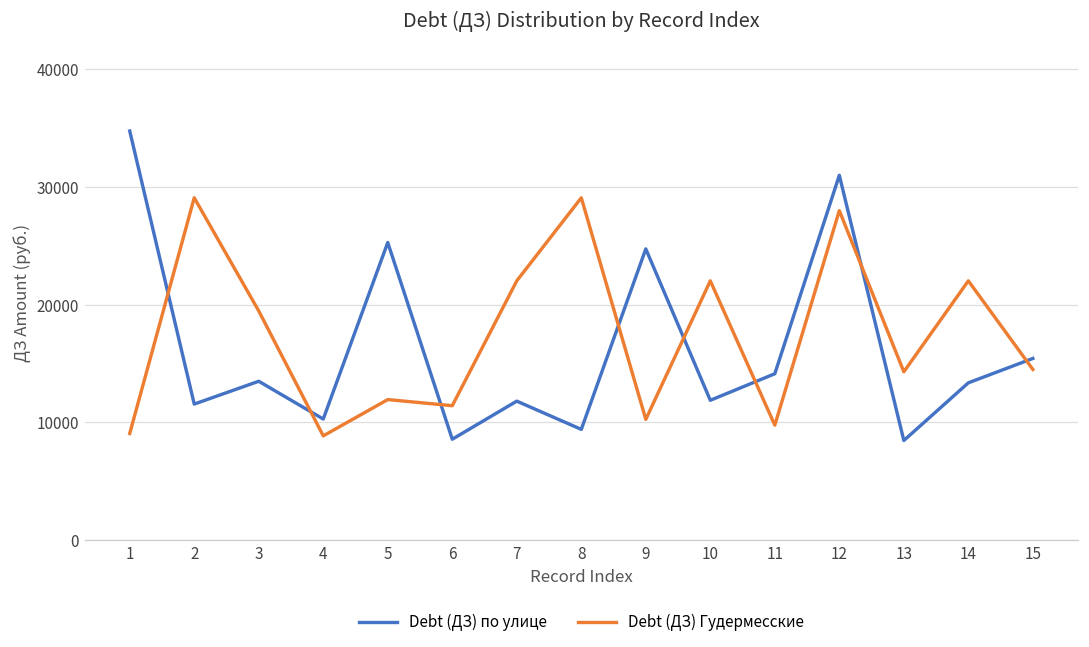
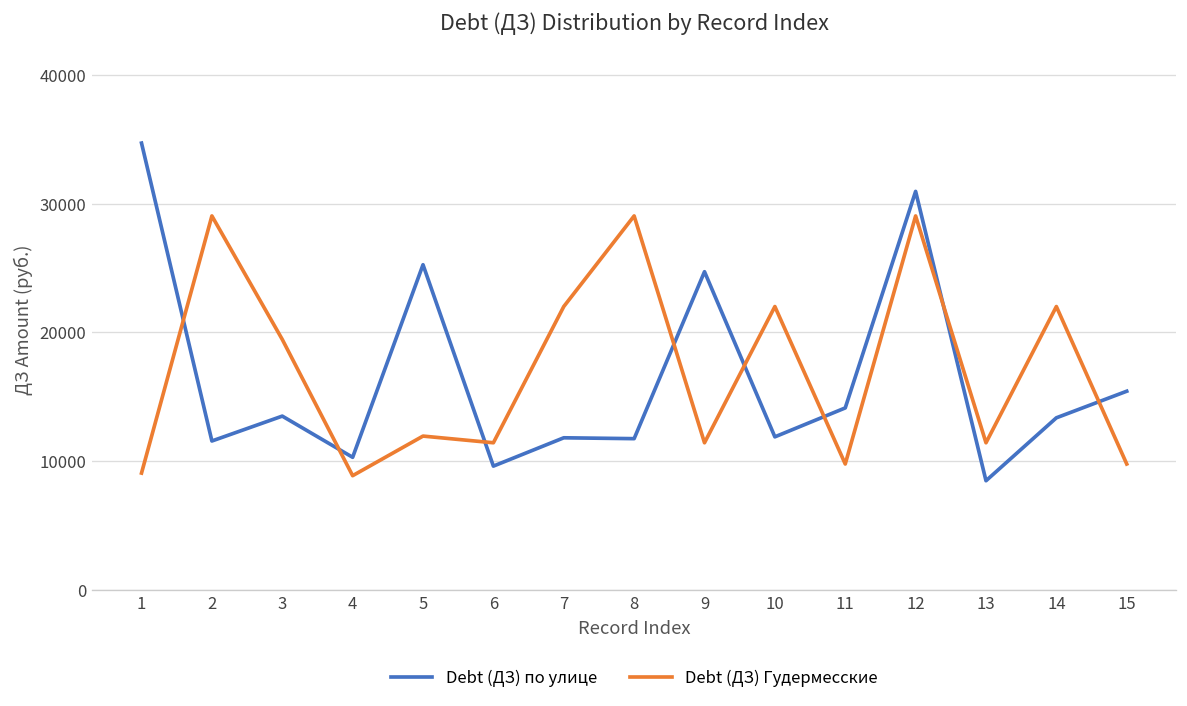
Debt (ДЗ) по улице, 6: 8600 -> 9600
Debt (ДЗ) по улице, 8: 9400 -> 11700
Debt (ДЗ) Гудермесские, 9: 10300 -> 11400
Debt (ДЗ) Гудермесские, 12: 28000 -> 29100
Debt (ДЗ) Гудермесские, 13: 14300 -> 11400
Debt (ДЗ) Гудермесские, 15: 14500 -> 9800
